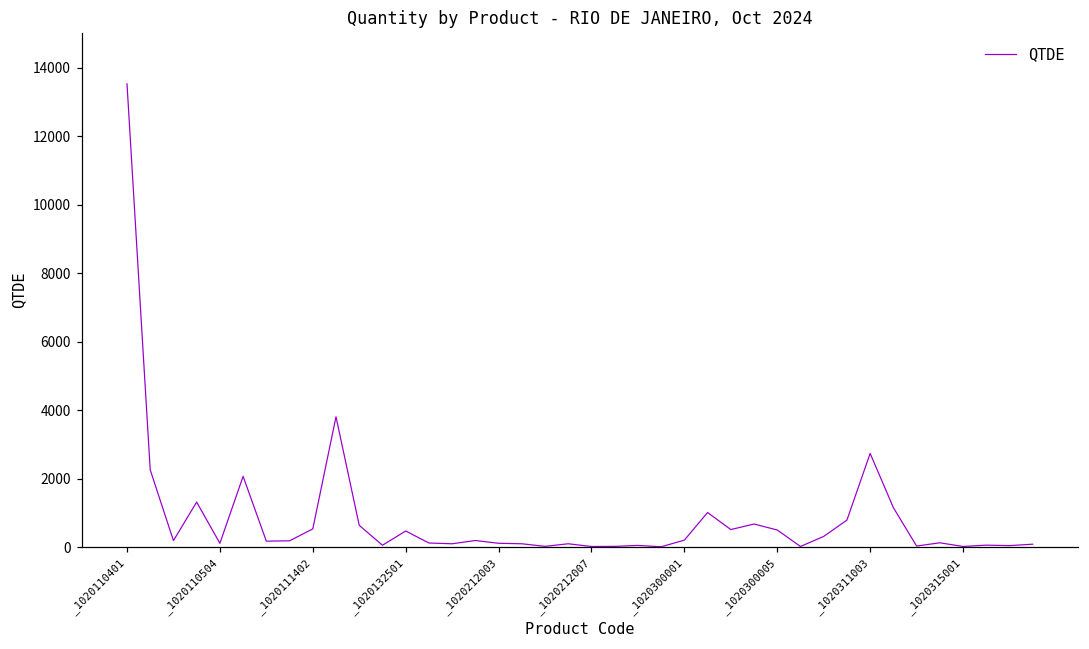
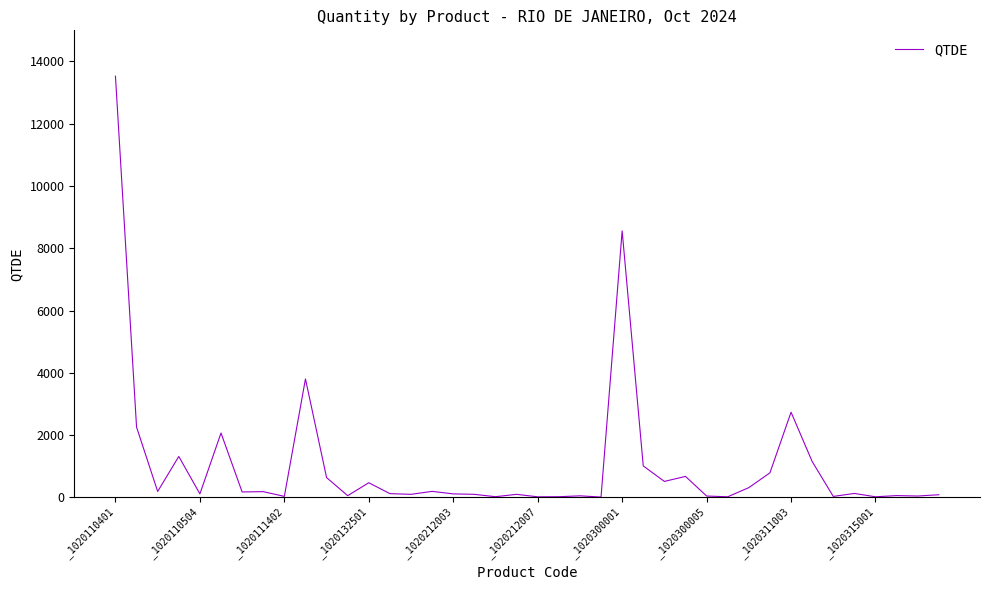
_1020111402: 500 -> 0
_1020300001: 200 -> 8600
_1020300005: 500 -> 0
